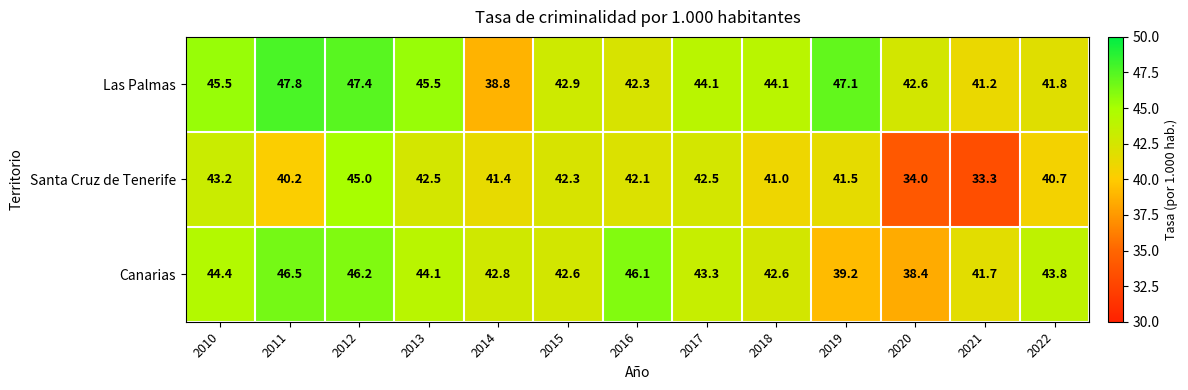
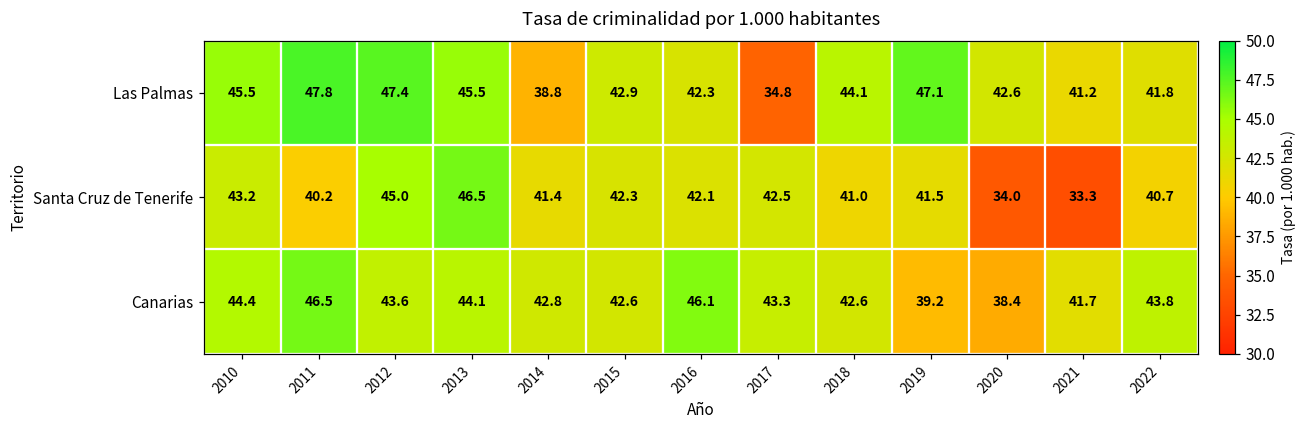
Las Palmas, 2017: 44.1 -> 34.8
Santa Cruz de Tenerife, 2013: 42.5 -> 46.5
Canarias, 2012: 46.2 -> 43.6
